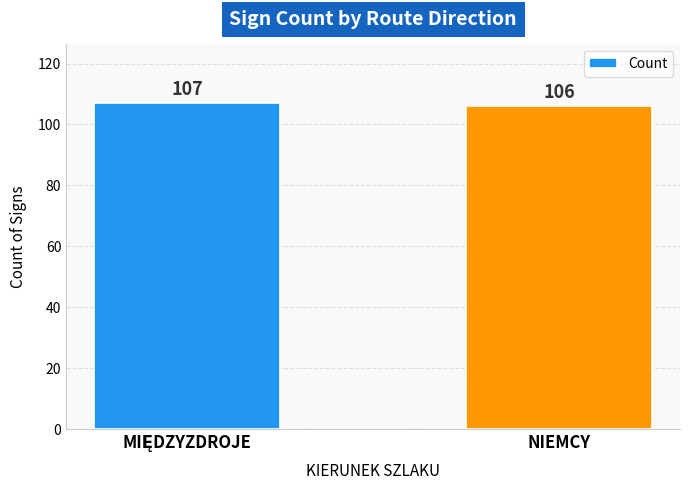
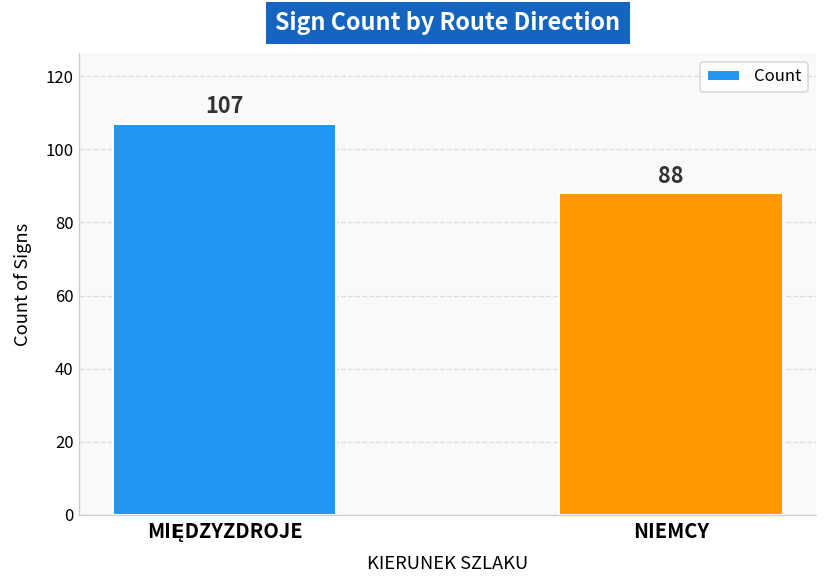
NIEMCY: 106 -> 88
